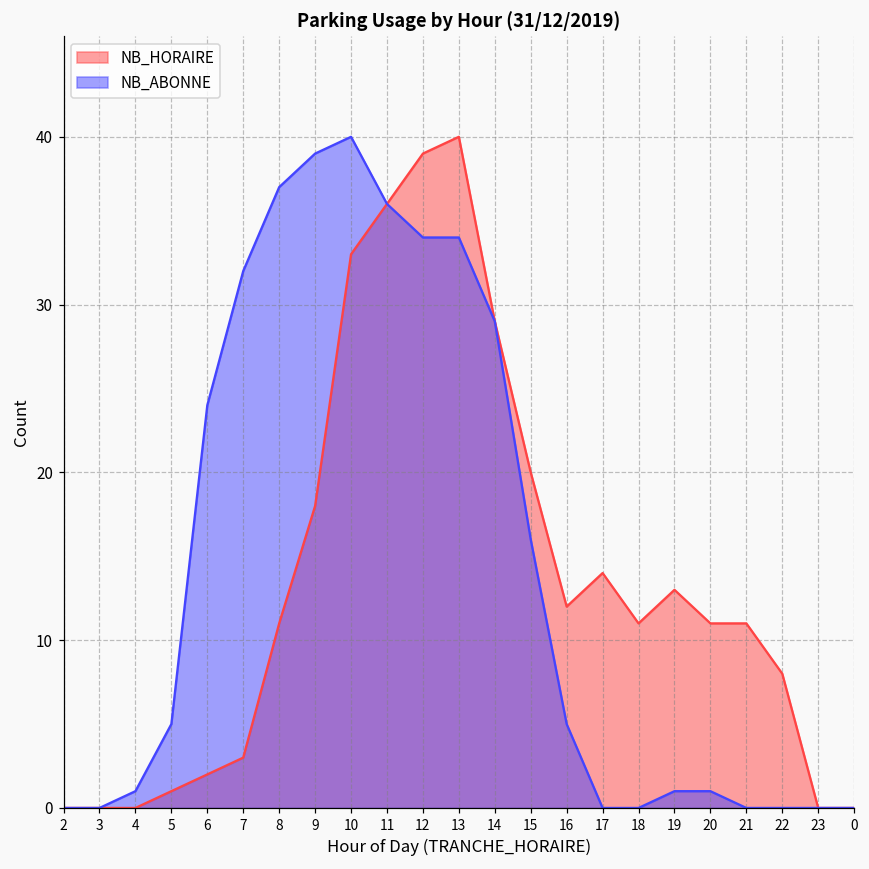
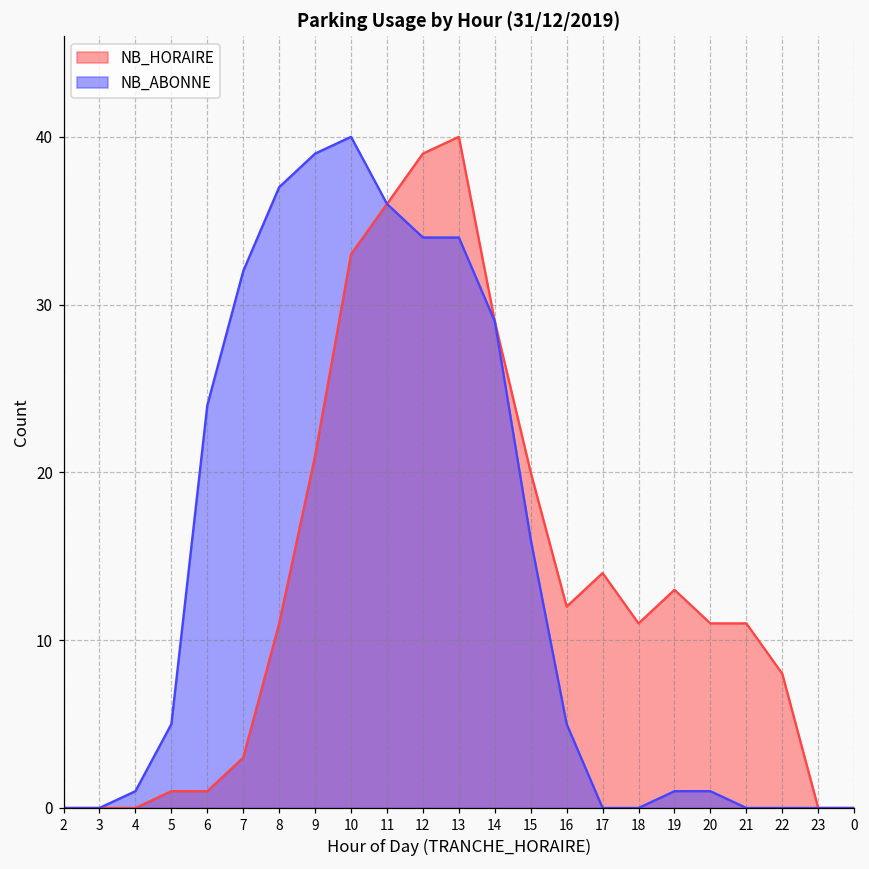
NB_HORAIRE, 6: 2 -> 1
NB_HORAIRE, 9: 18 -> 21
